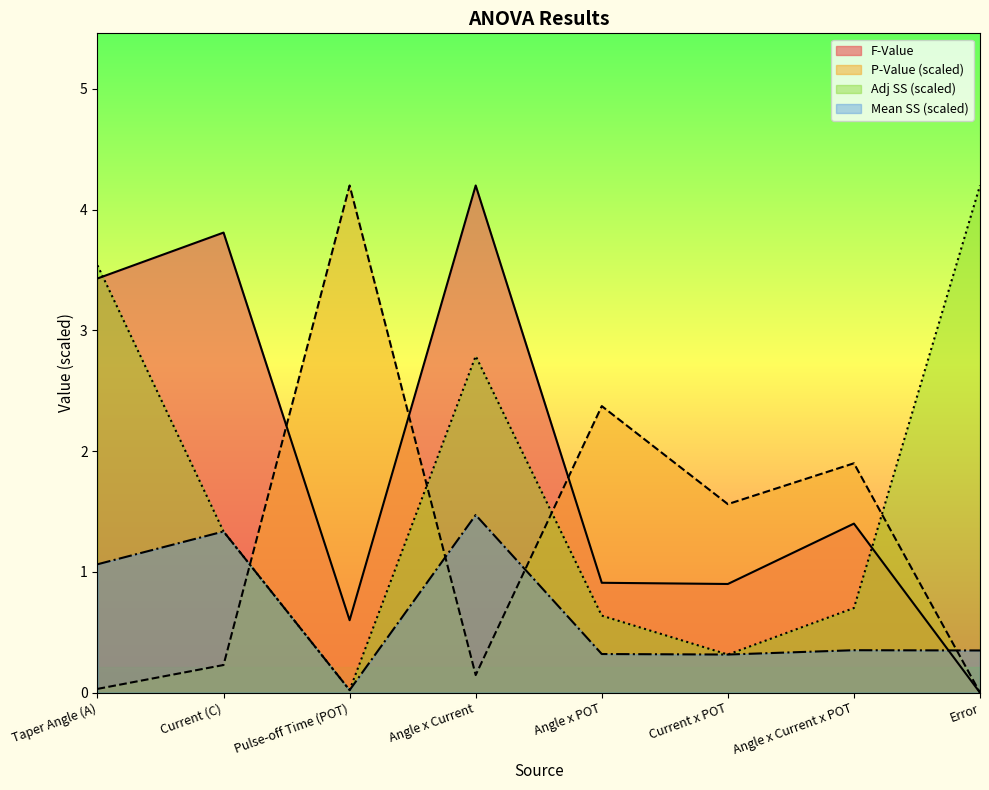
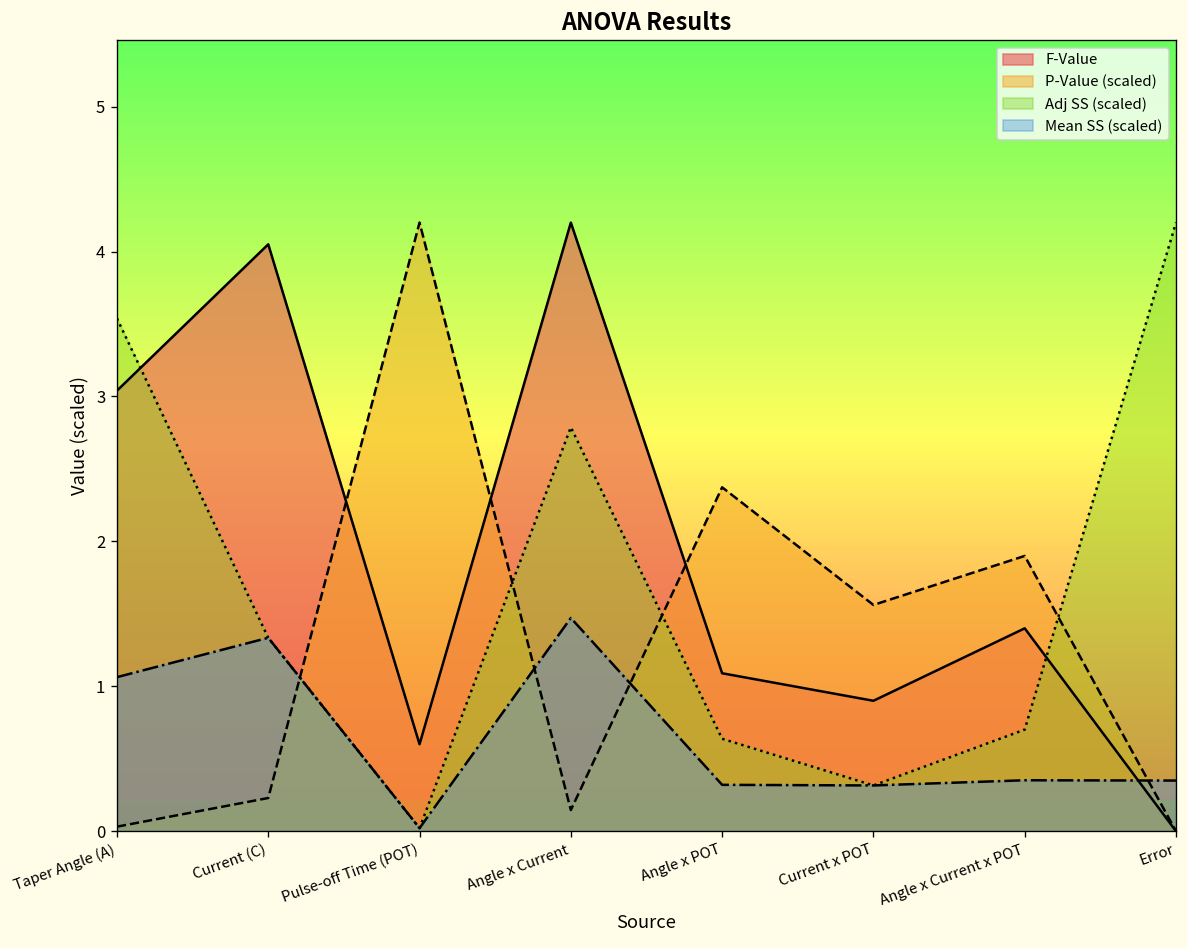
F-Value, Taper Angle (A): 3.43 -> 3.04
F-Value, Current (C): 3.81 -> 4.05
F-Value, Angle x POT: 0.91 -> 1.09
